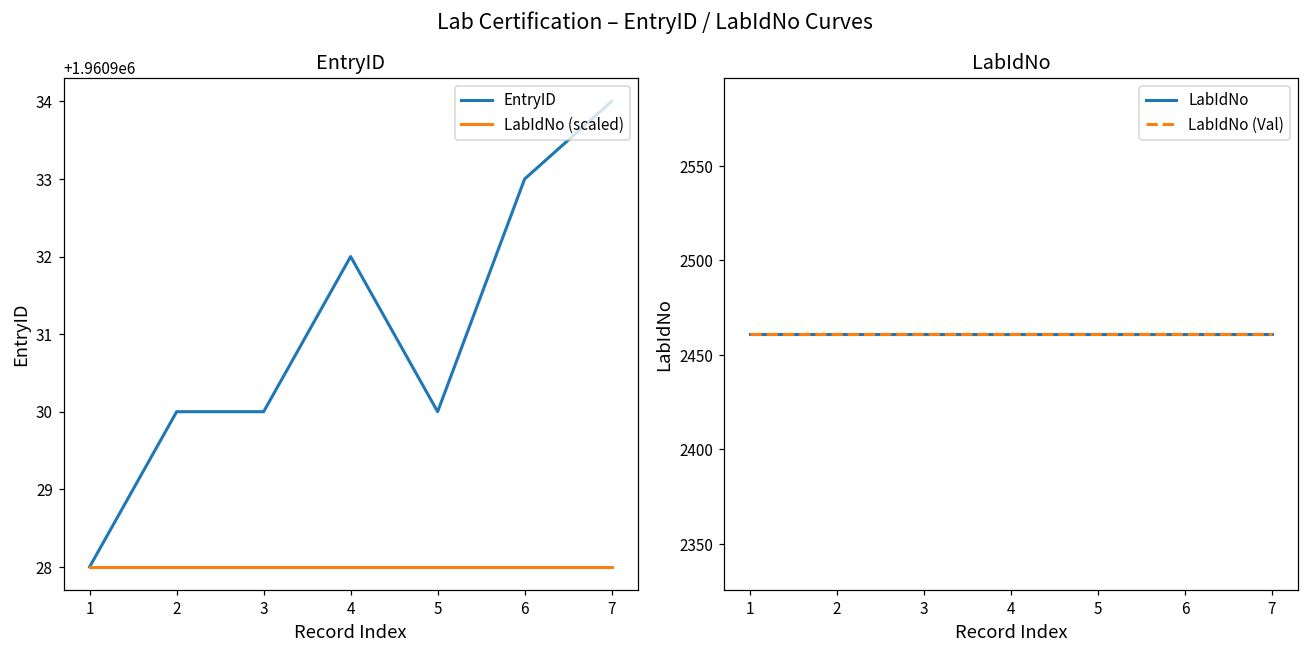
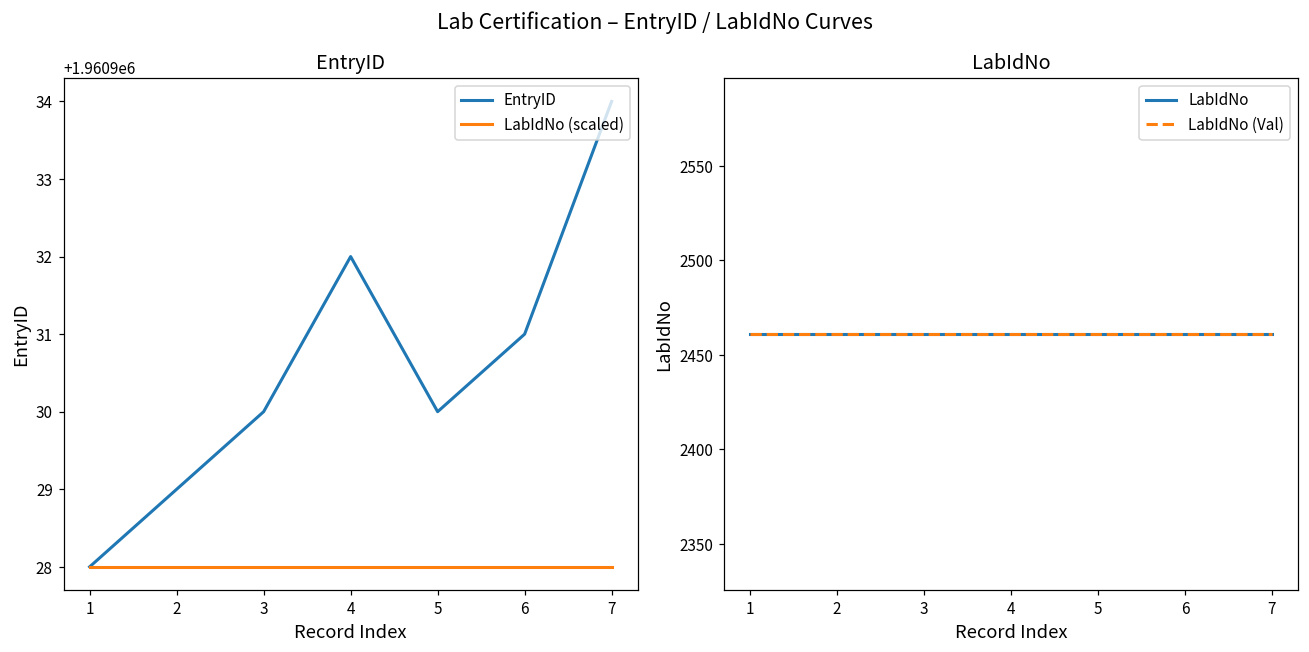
EntryID, EntryID, 2: 1960930 -> 1960929
EntryID, EntryID, 6: 1960933 -> 1960931
